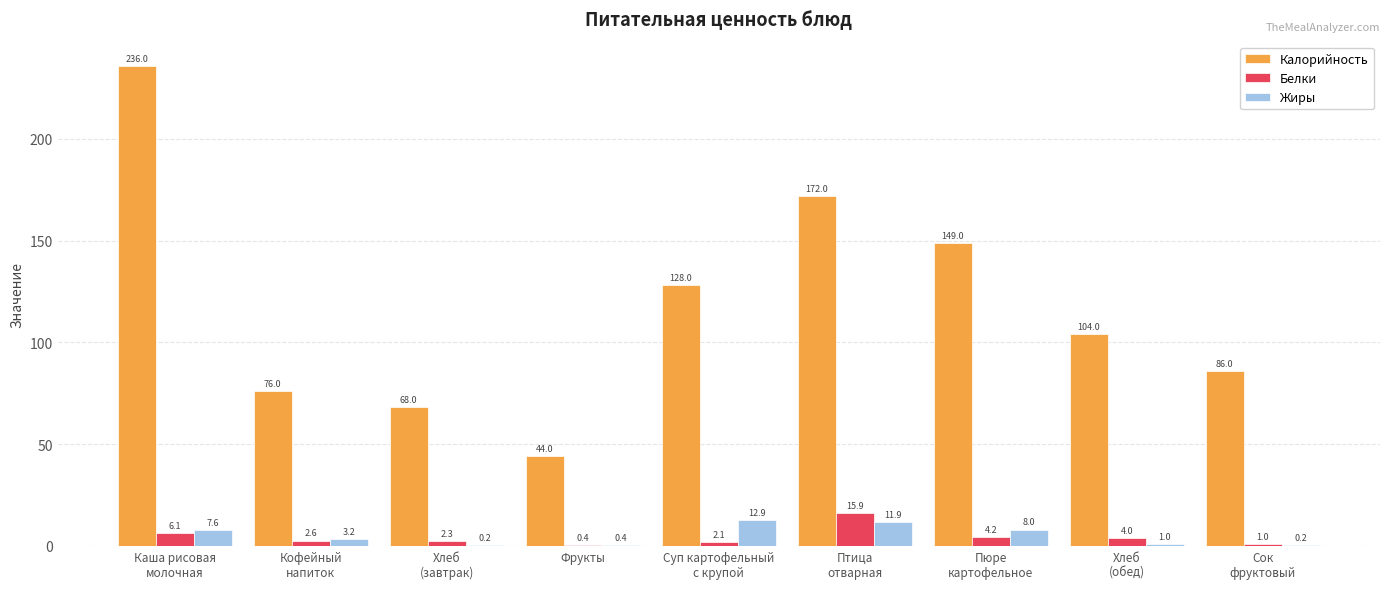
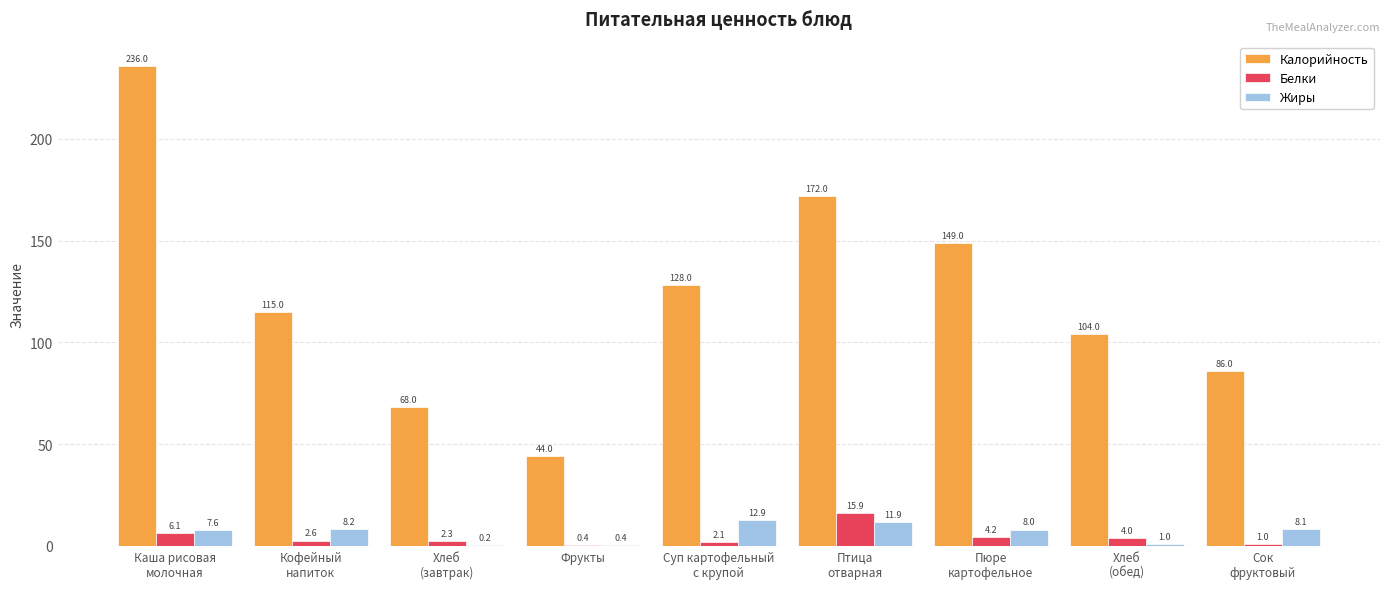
Калорийность, Кофейный напиток: 76.0 -> 115.0
Жиры, Кофейный напиток: 3.2 -> 8.2
Жиры, Сок фруктовый: 0.2 -> 8.1
